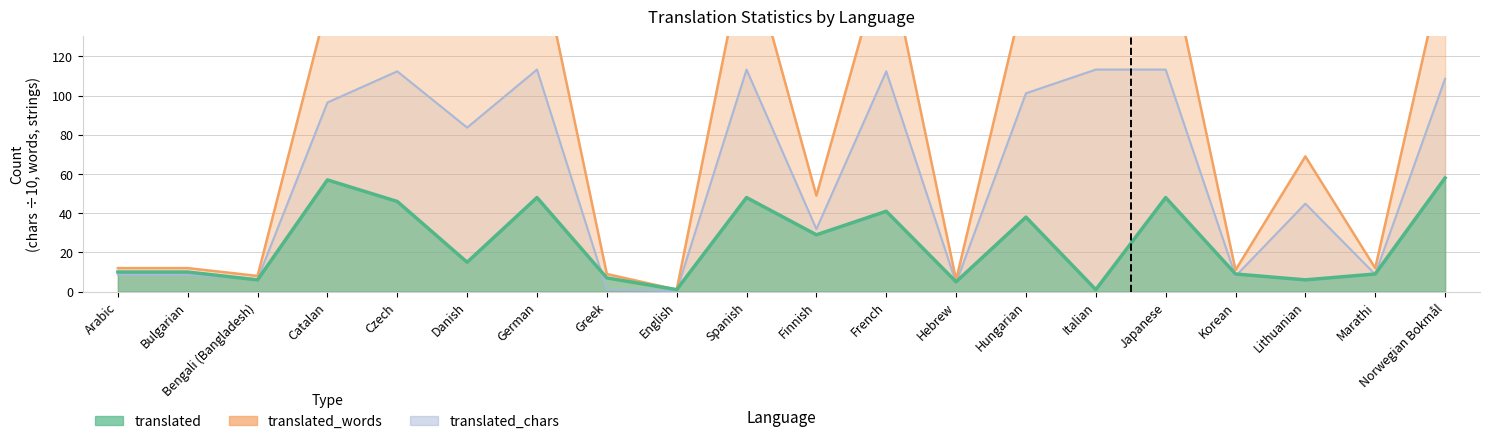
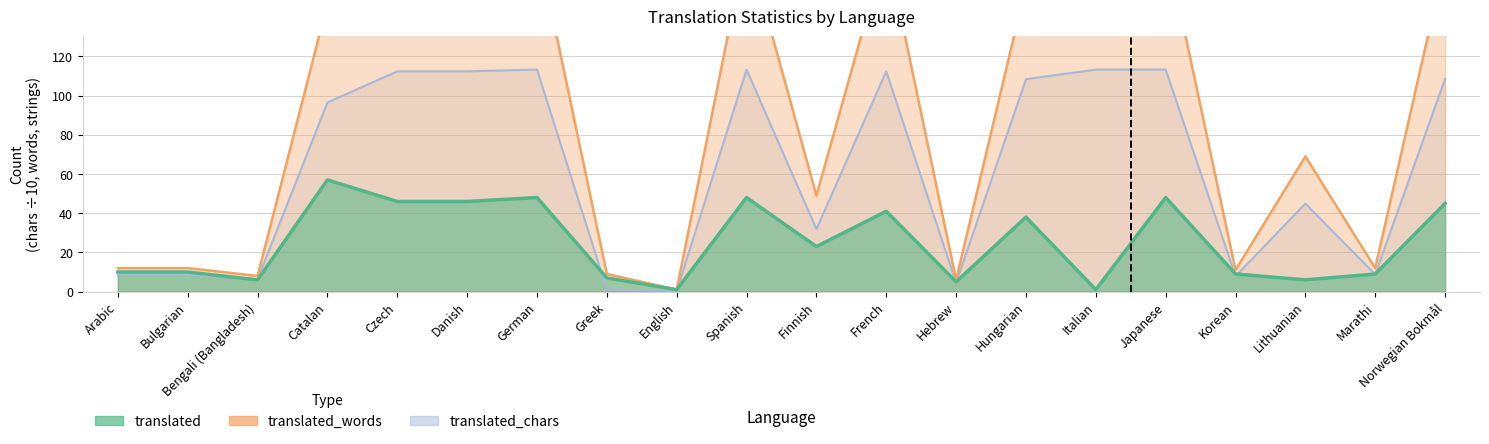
translated_chars, Danish: 84 -> 112
translated, Danish: 15 -> 46
translated, Finnish: 29 -> 23
translated_chars, Hungarian: 101 -> 108
translated, Norwegian Bokmål: 58 -> 45
